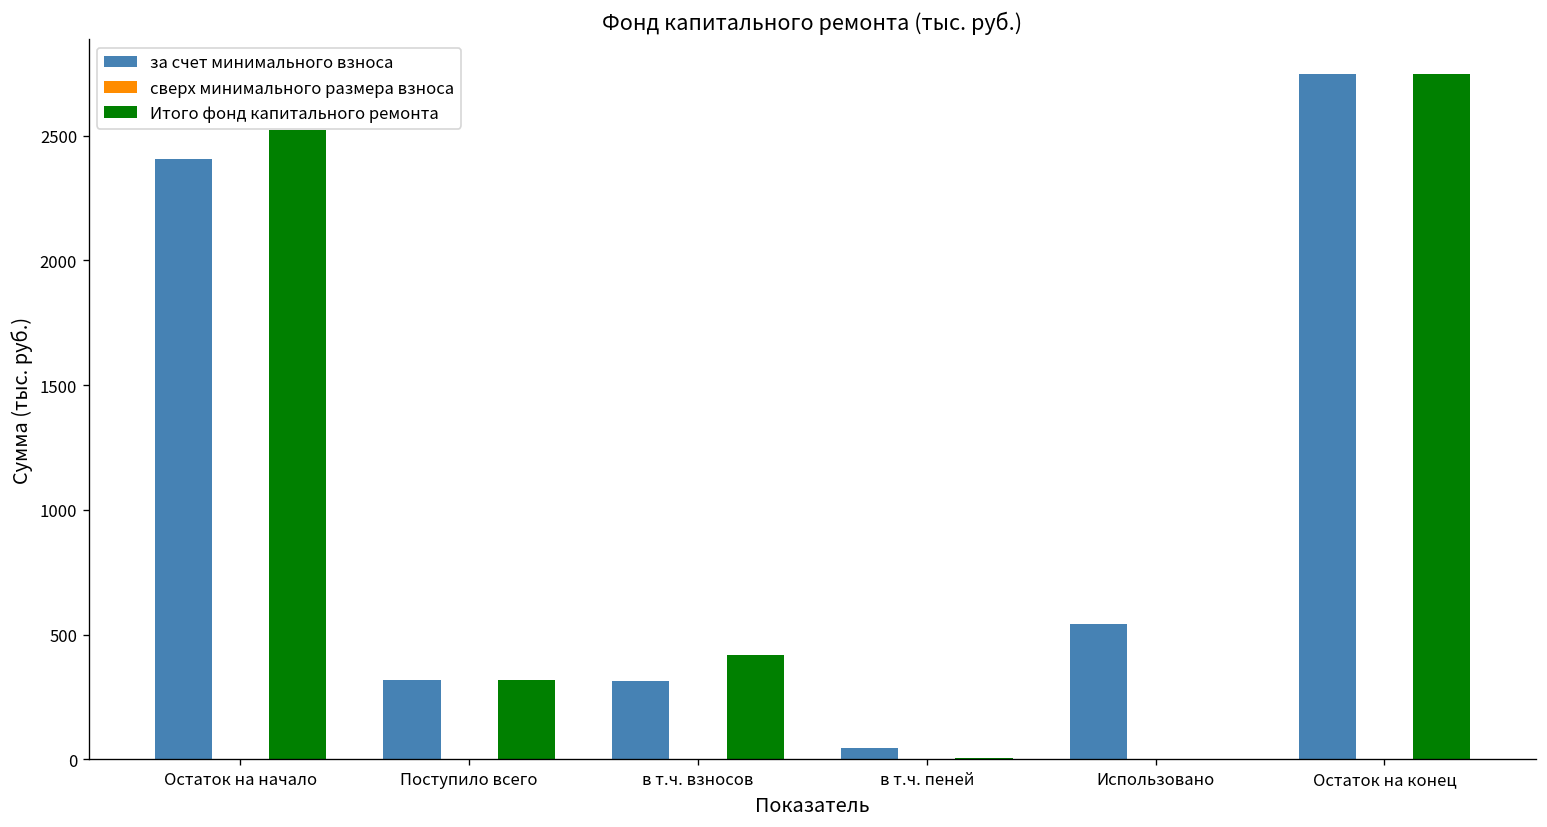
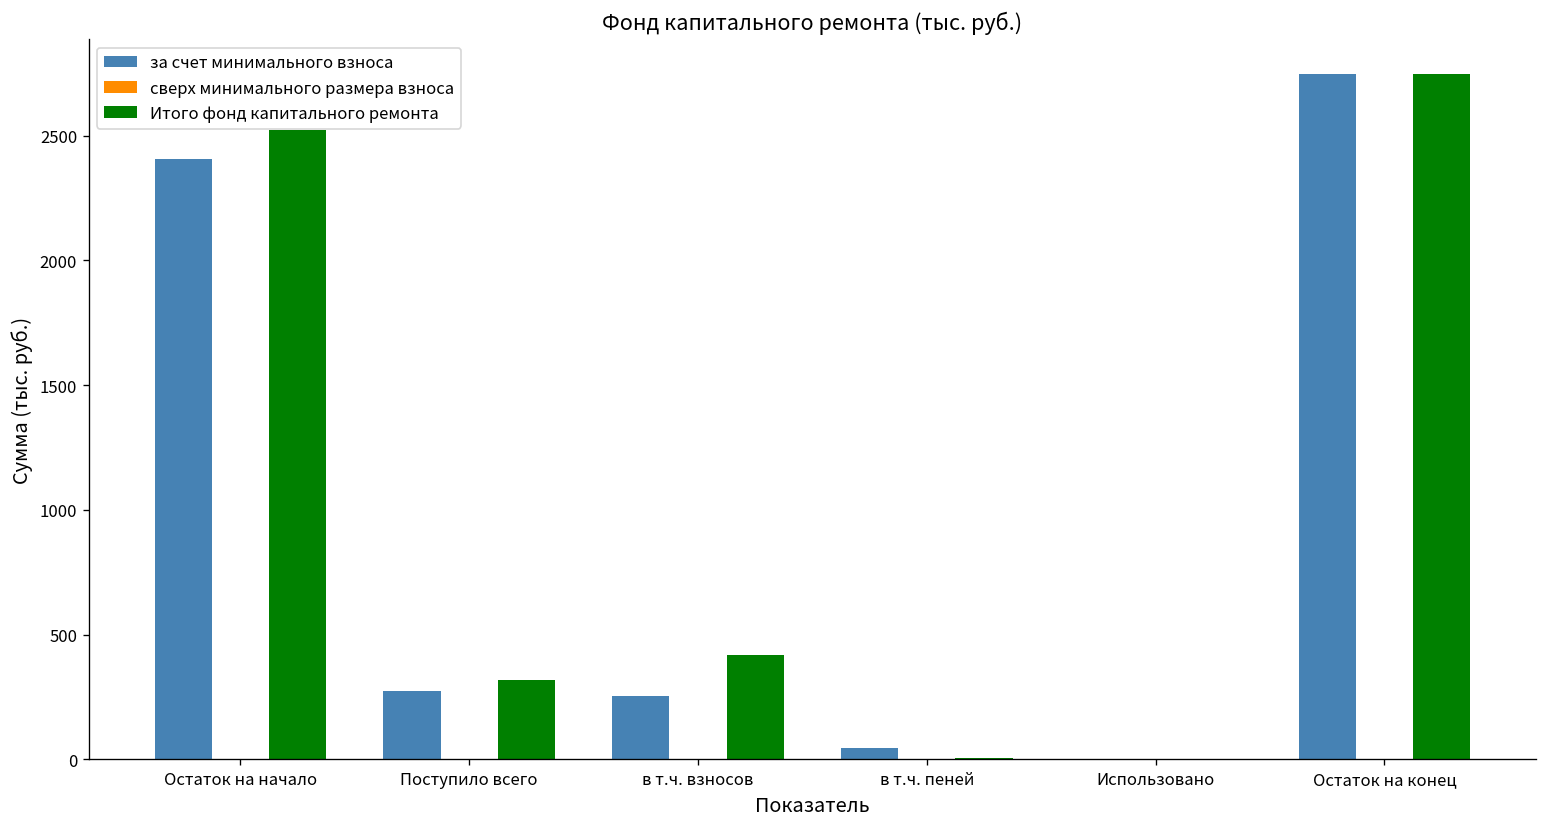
за счет минимального взноса, Поступило всего: 320 -> 280
за счет минимального взноса, в т.ч. взносов: 310 -> 260
за счет минимального взноса, Использовано: 540 -> 0
